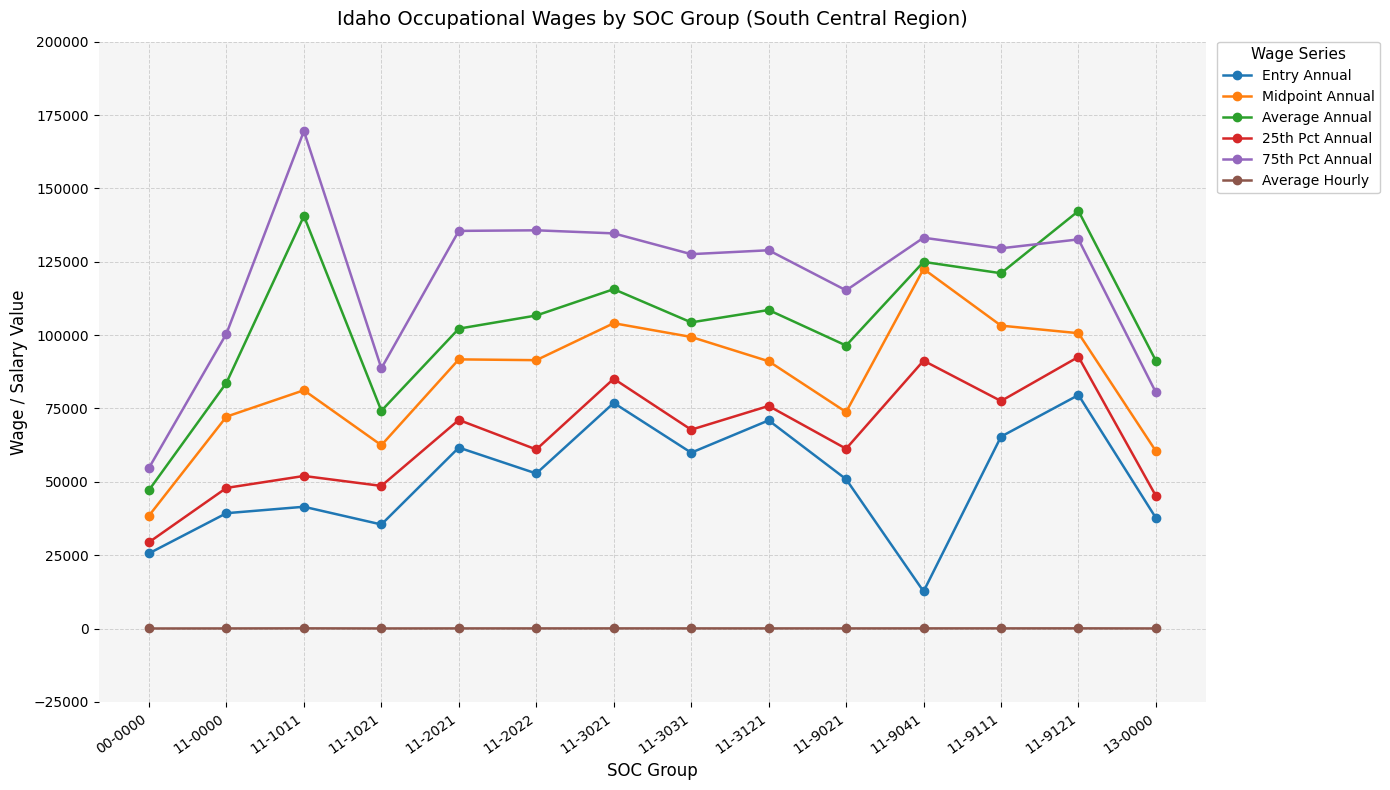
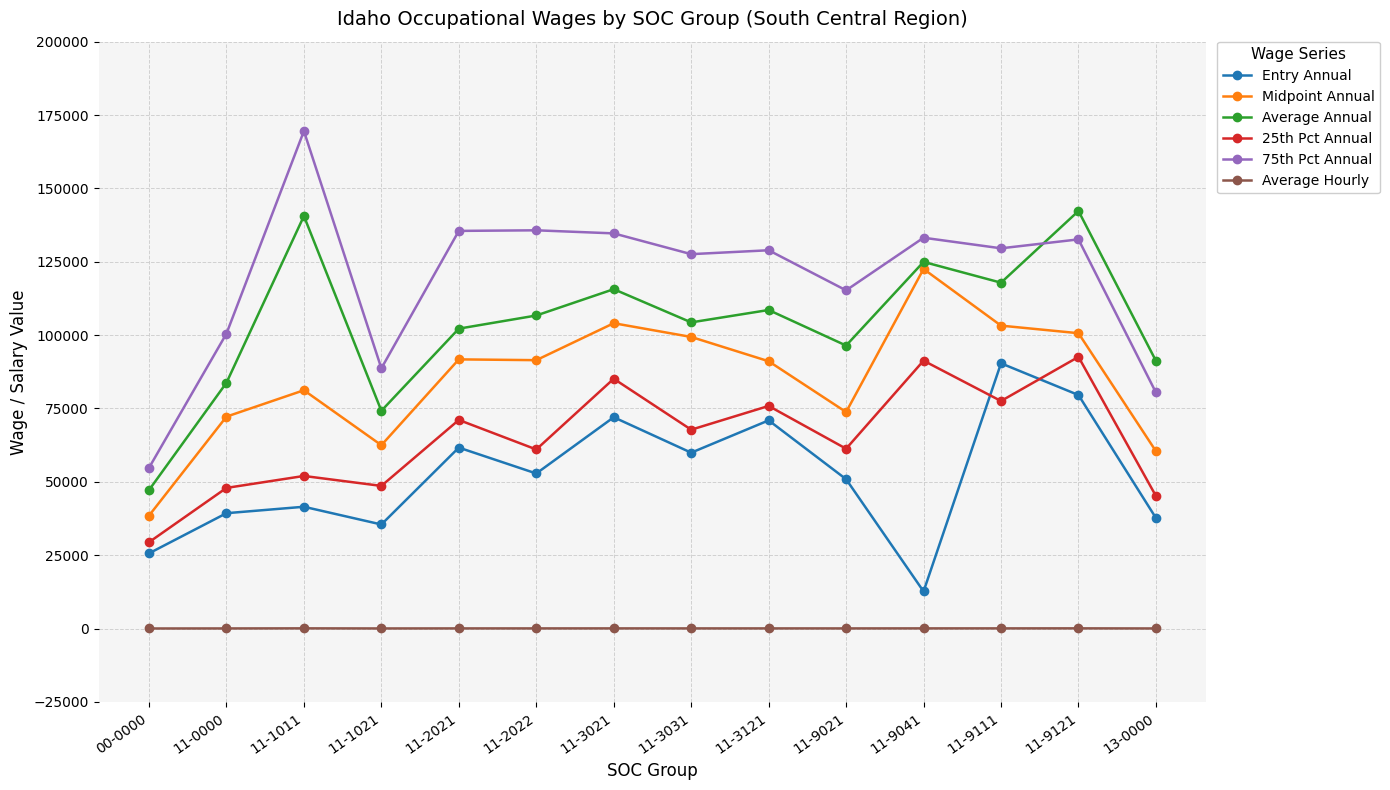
Entry Annual, 11-3021: 77000 -> 72000
Entry Annual, 11-9111: 65000 -> 90000
Average Annual, 11-9111: 121000 -> 118000
